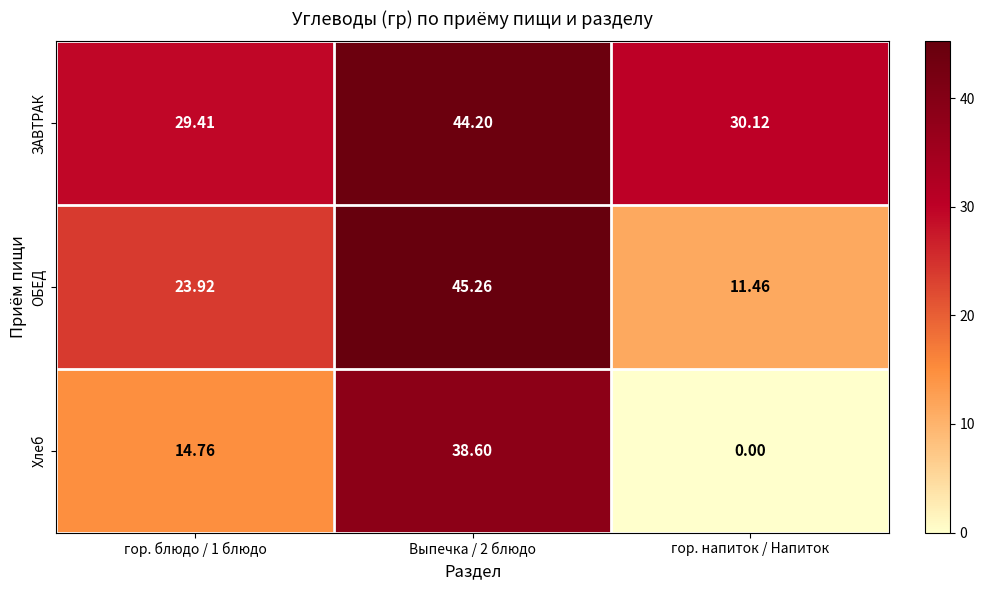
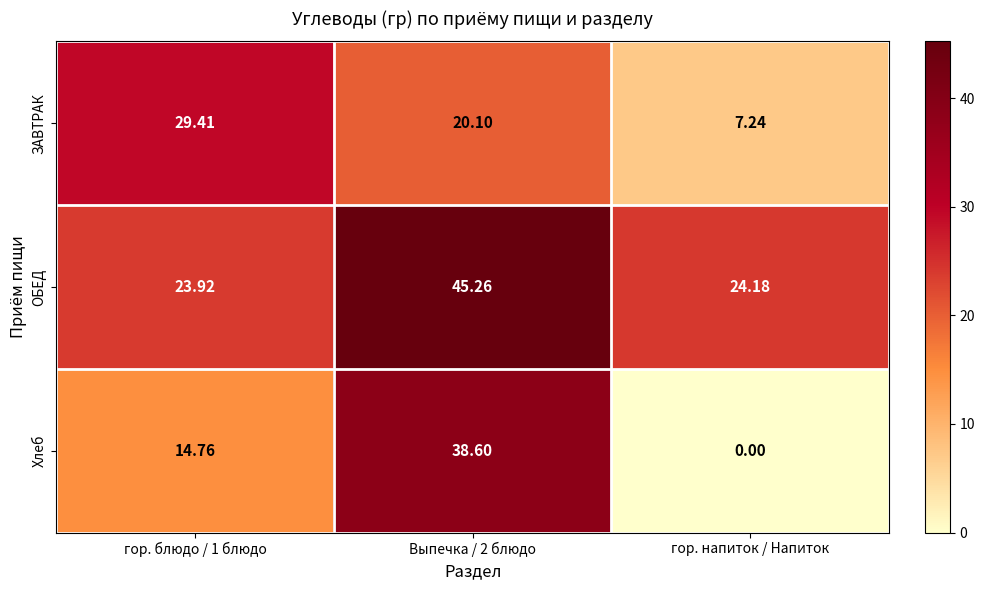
ЗАВТРАК, Выпечка / 2 блюдо: 44.20 -> 20.10
ЗАВТРАК, гор. напиток / Напиток: 30.12 -> 7.24
ОБЕД, гор. напиток / Напиток: 11.46 -> 24.18
